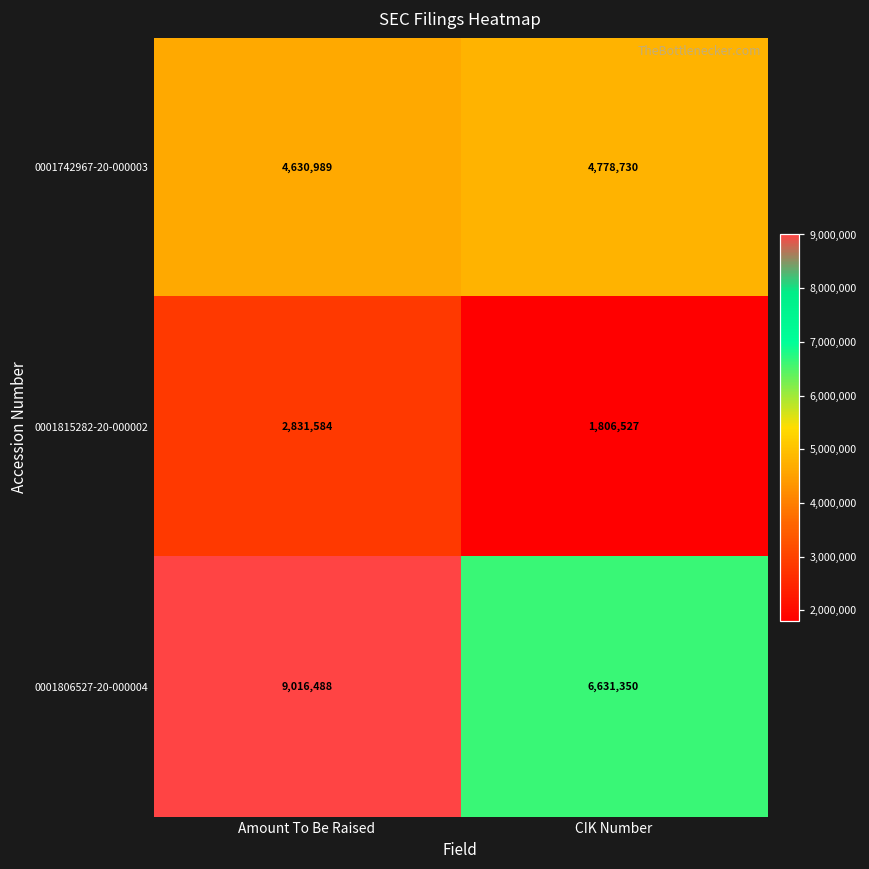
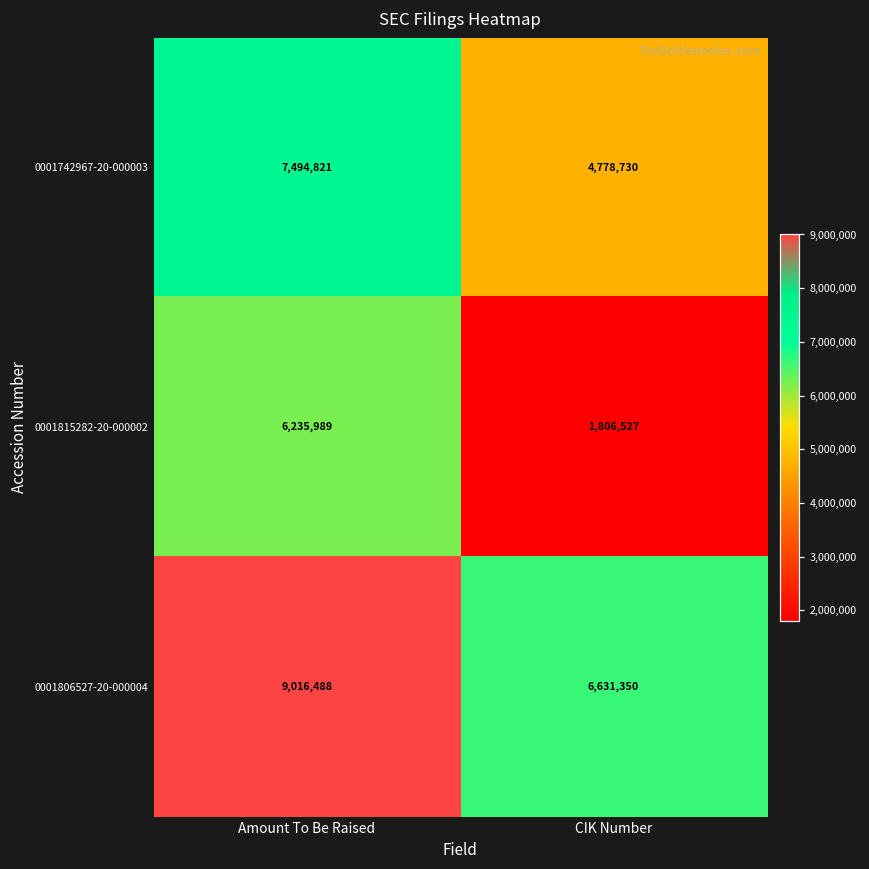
0001742967-20-000003, Amount To Be Raised: 4,630,989 -> 7,494,821
0001815282-20-000002, Amount To Be Raised: 2,831,584 -> 6,235,989
